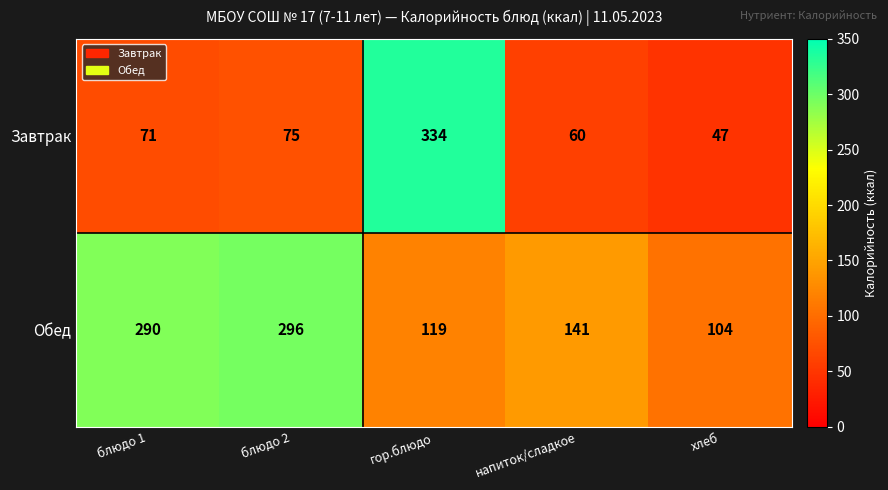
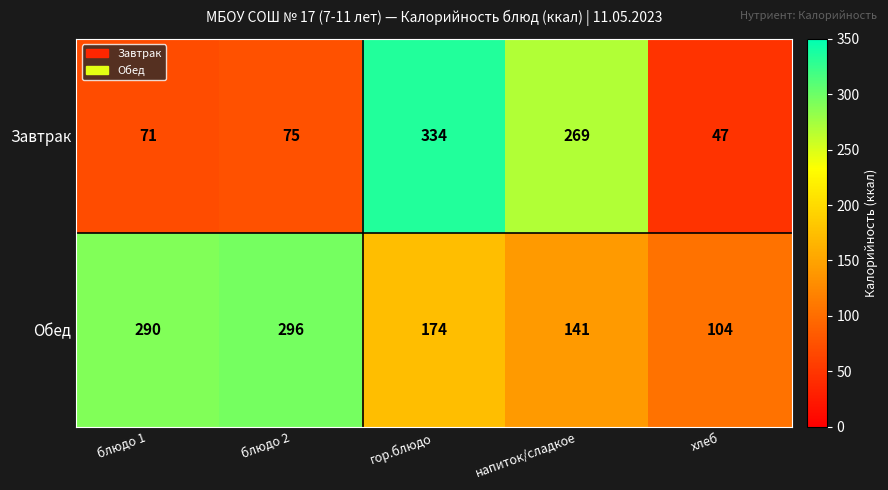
Завтрак, напиток/сладкое: 60 -> 269
Обед, гор.блюдо: 119 -> 174
